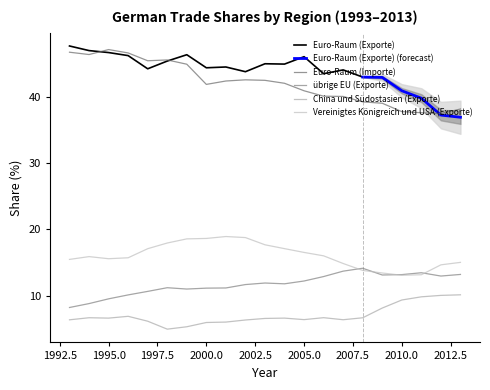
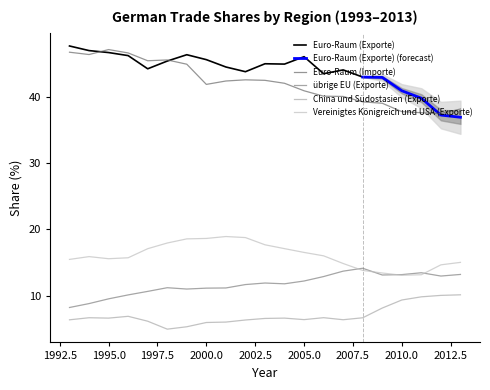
Euro-Raum (Exporte), 2000.0: 44 -> 46
